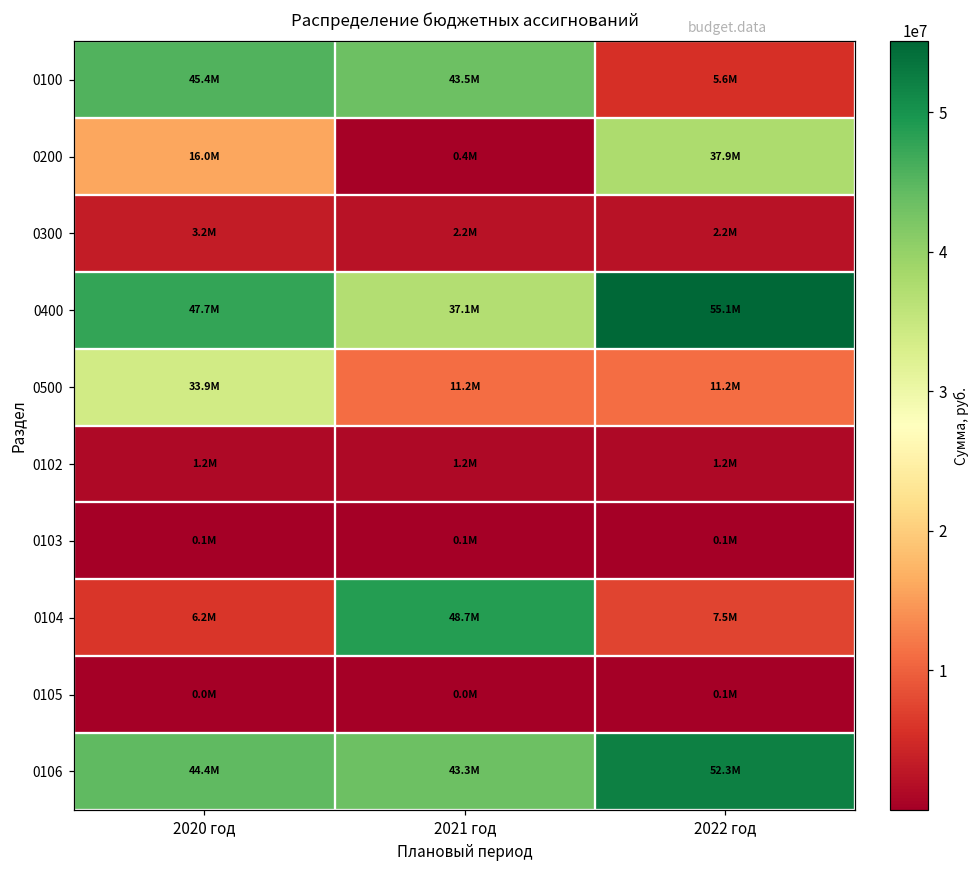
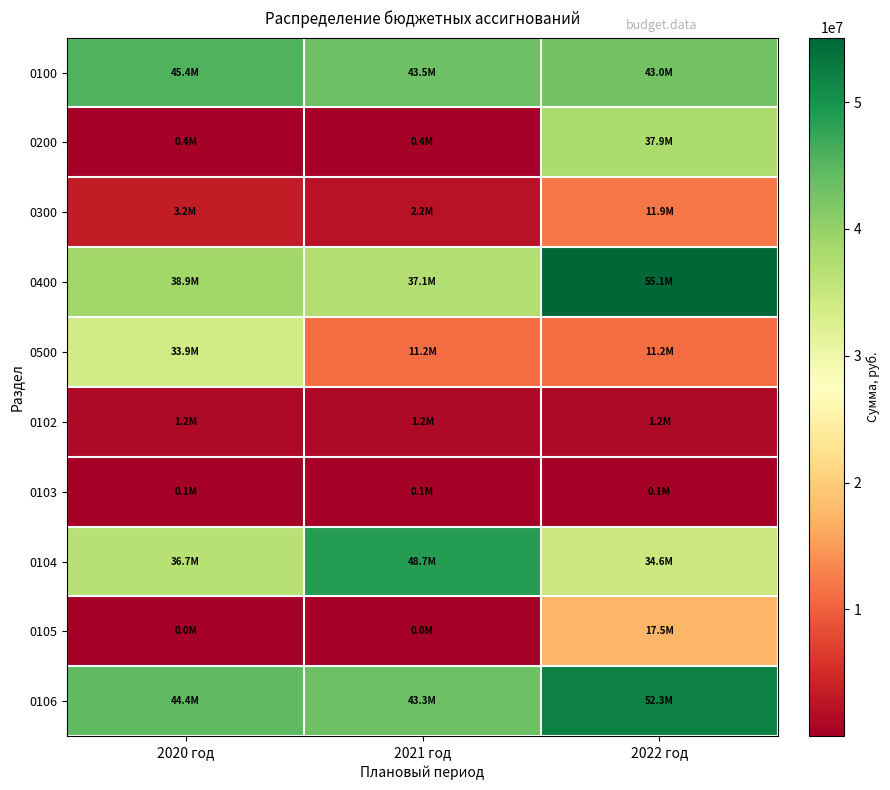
0100, 2022 год: 5.6M -> 43.0M
0200, 2020 год: 16.0M -> 0.4M
0300, 2022 год: 2.2M -> 11.9M
0400, 2020 год: 47.7M -> 38.9M
0104, 2020 год: 6.2M -> 36.7M
0104, 2022 год: 7.5M -> 34.6M
0105, 2022 год: 0.1M -> 17.5M
